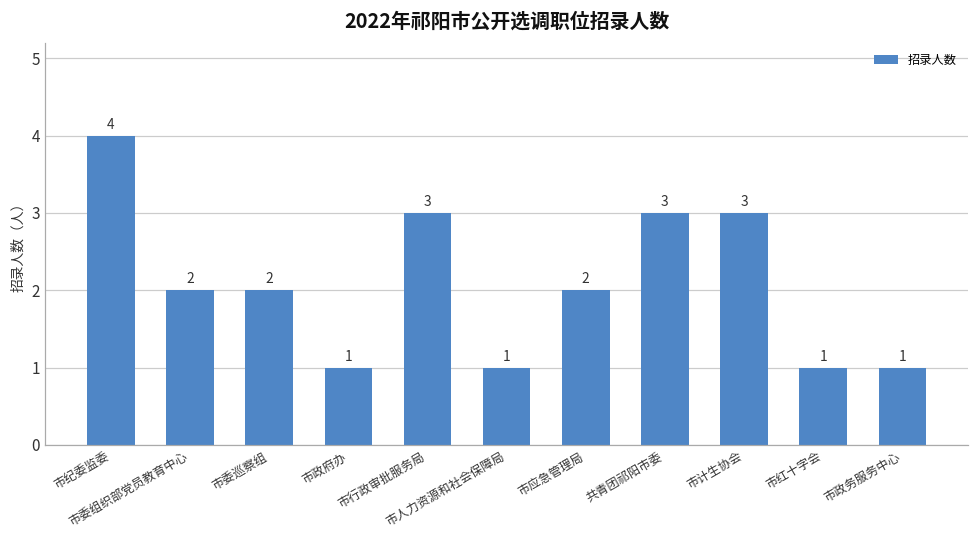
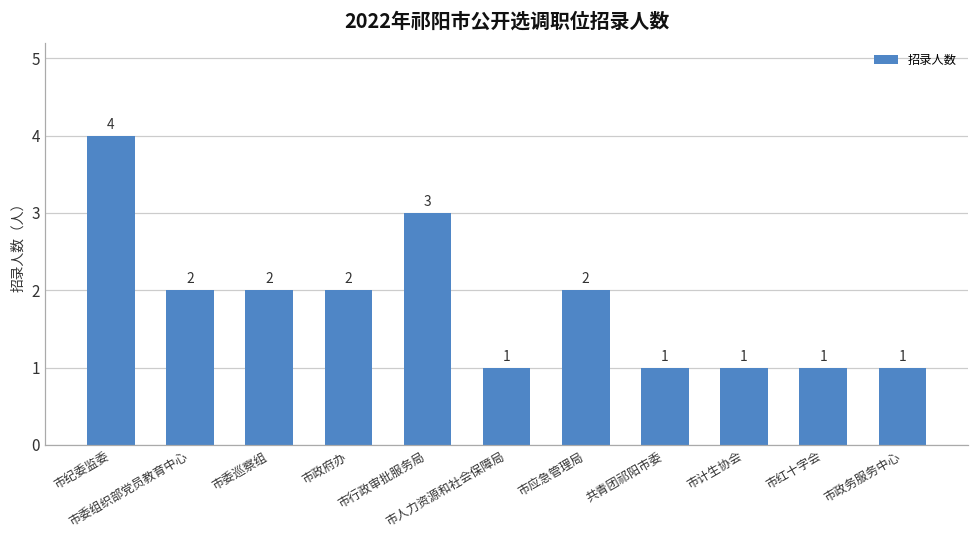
市政府办: 1 -> 2
共青团祁阳市委: 3 -> 1
市计生协会: 3 -> 1
